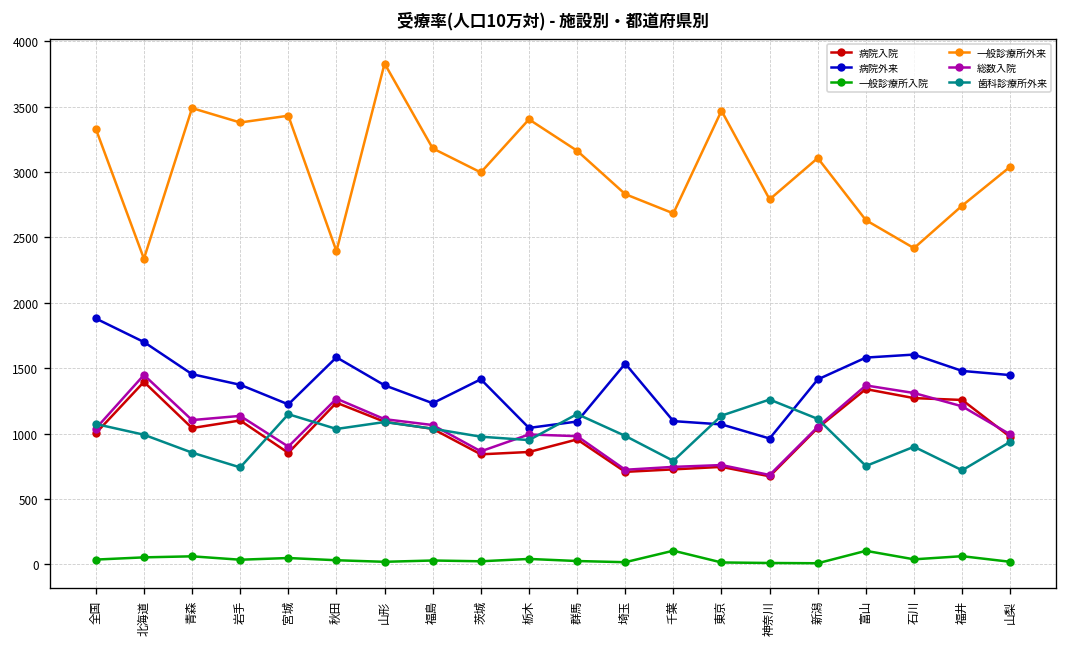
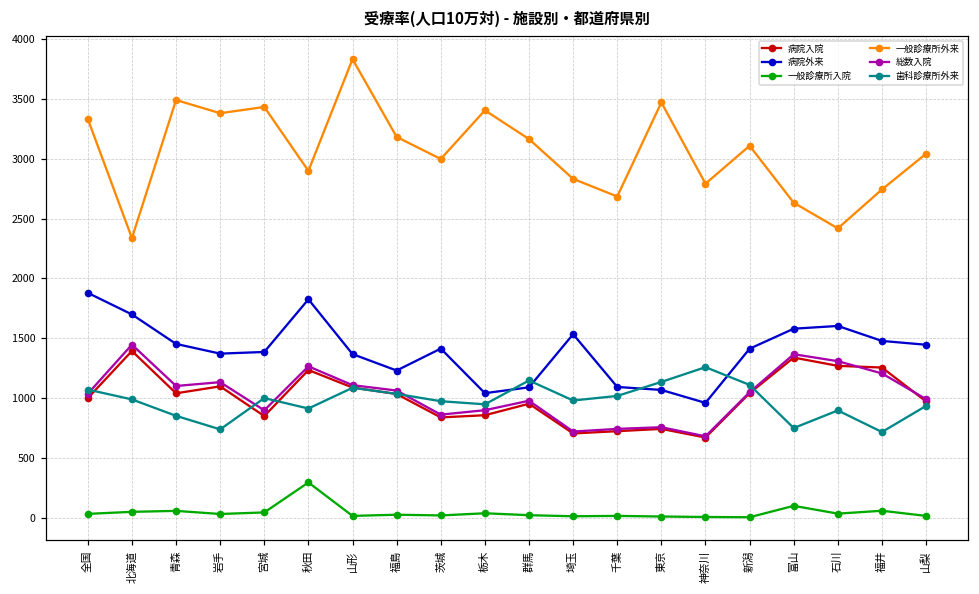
病院外来, 宮城: 1220 -> 1390
歯科診療所外来, 宮城: 1150 -> 1000
病院外来, 秋田: 1580 -> 1830
一般診療所入院, 秋田: 30 -> 300
一般診療所外来, 秋田: 2400 -> 2900
歯科診療所外来, 秋田: 1040 -> 920
総数入院, 栃木: 990 -> 900
一般診療所入院, 千葉: 100 -> 20
歯科診療所外来, 千葉: 790 -> 1020
